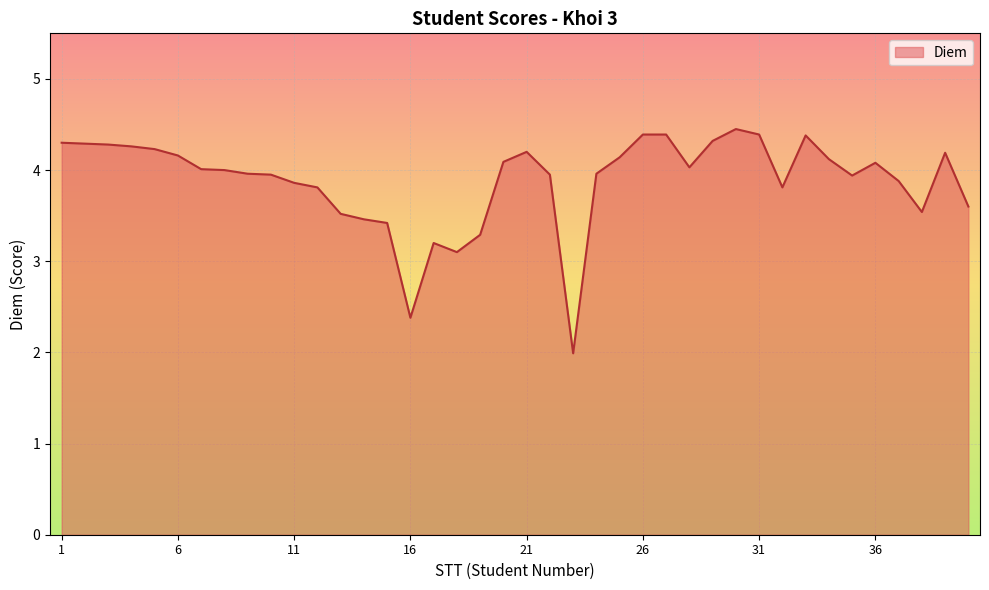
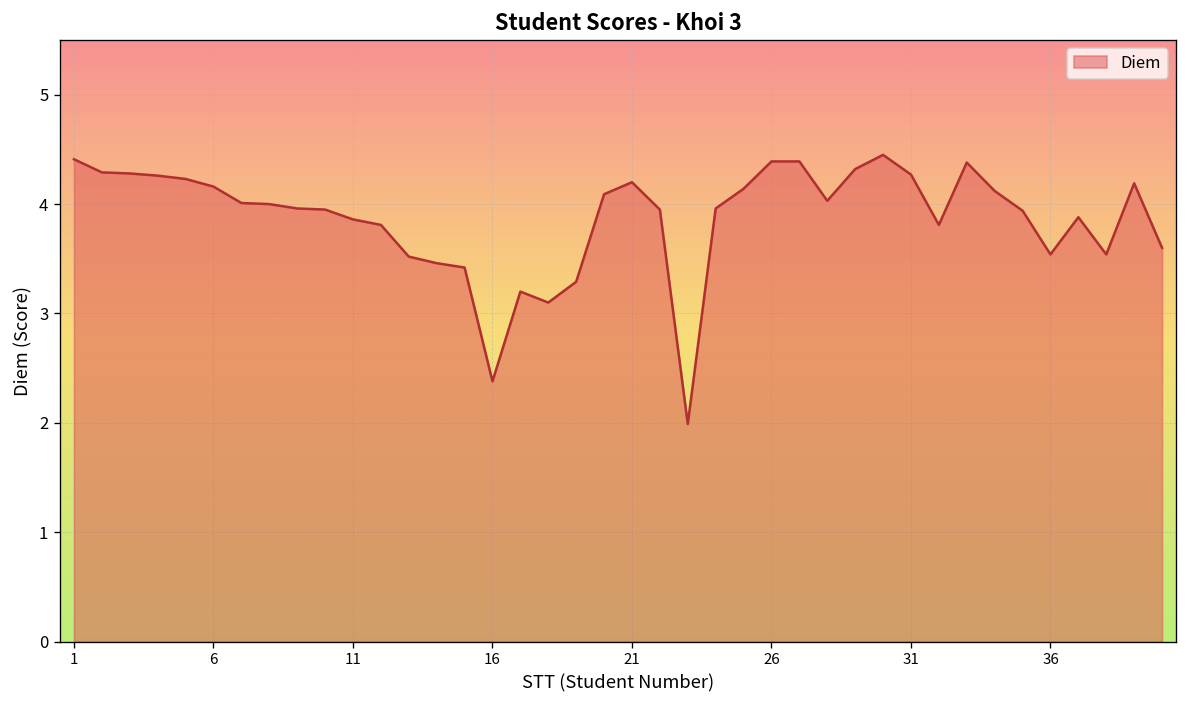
1: 4.3 -> 4.4
31: 4.4 -> 4.3
36: 4.1 -> 3.5
